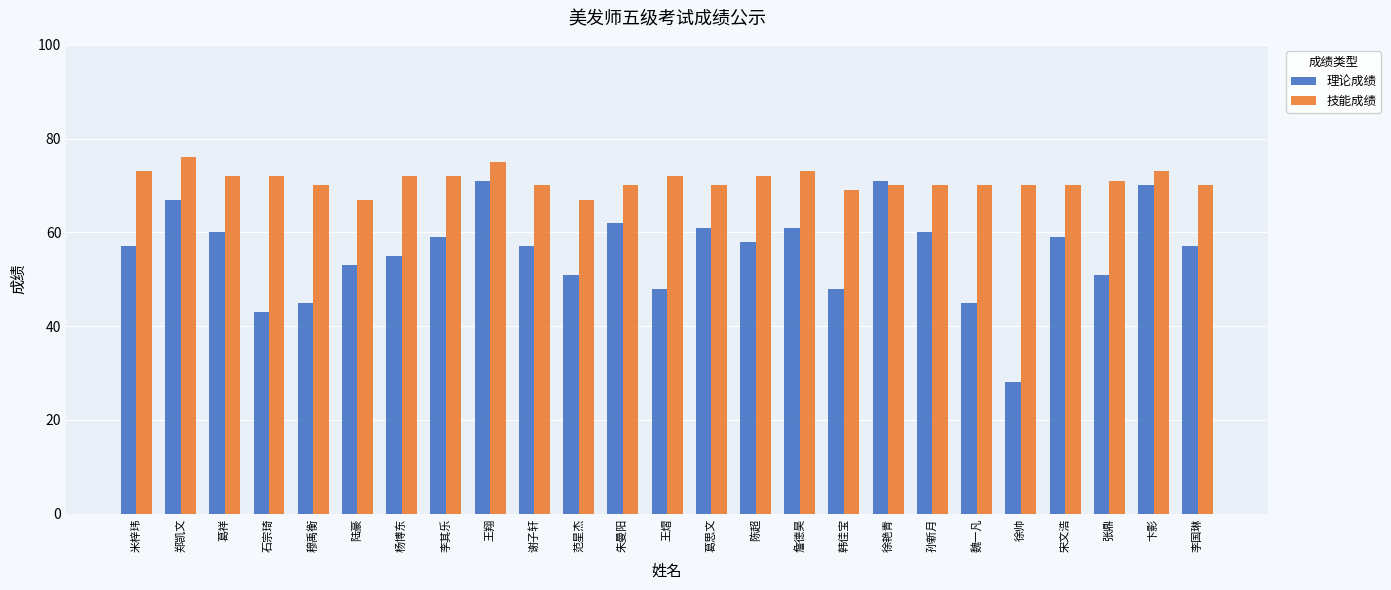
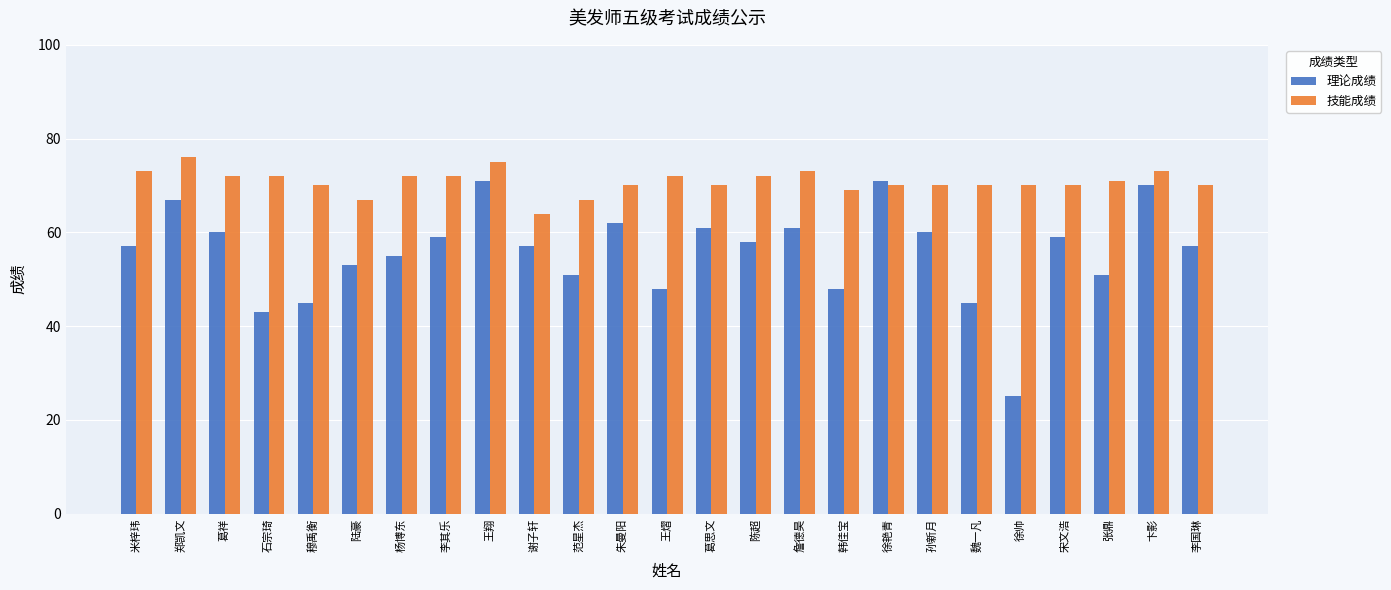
技能成绩, 谢子轩: 70 -> 64
理论成绩, 徐帅: 28 -> 25
